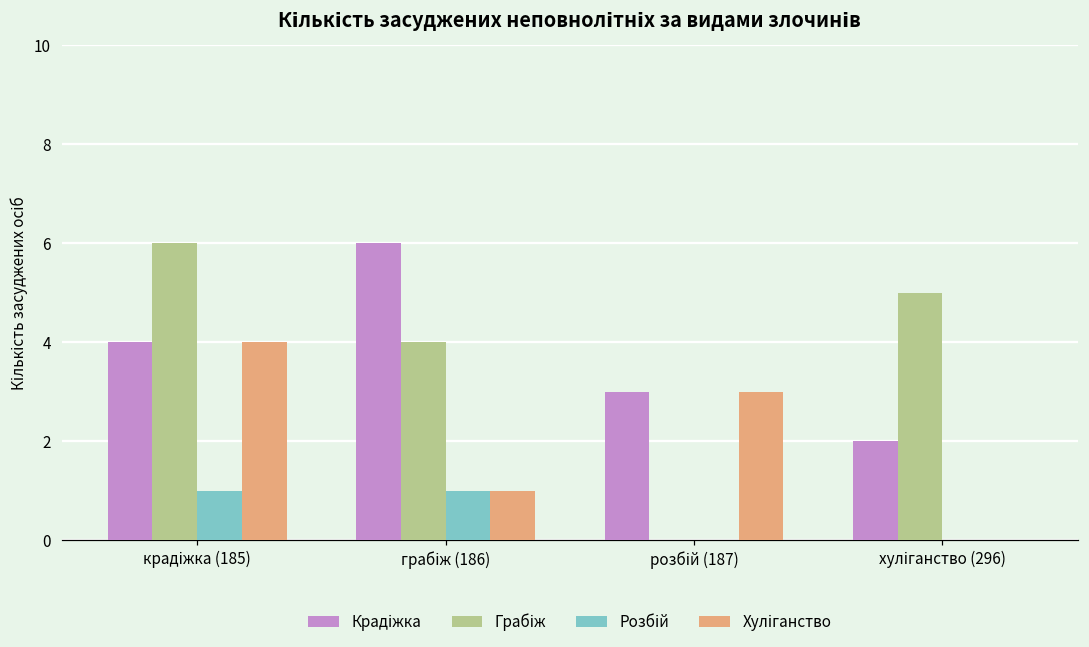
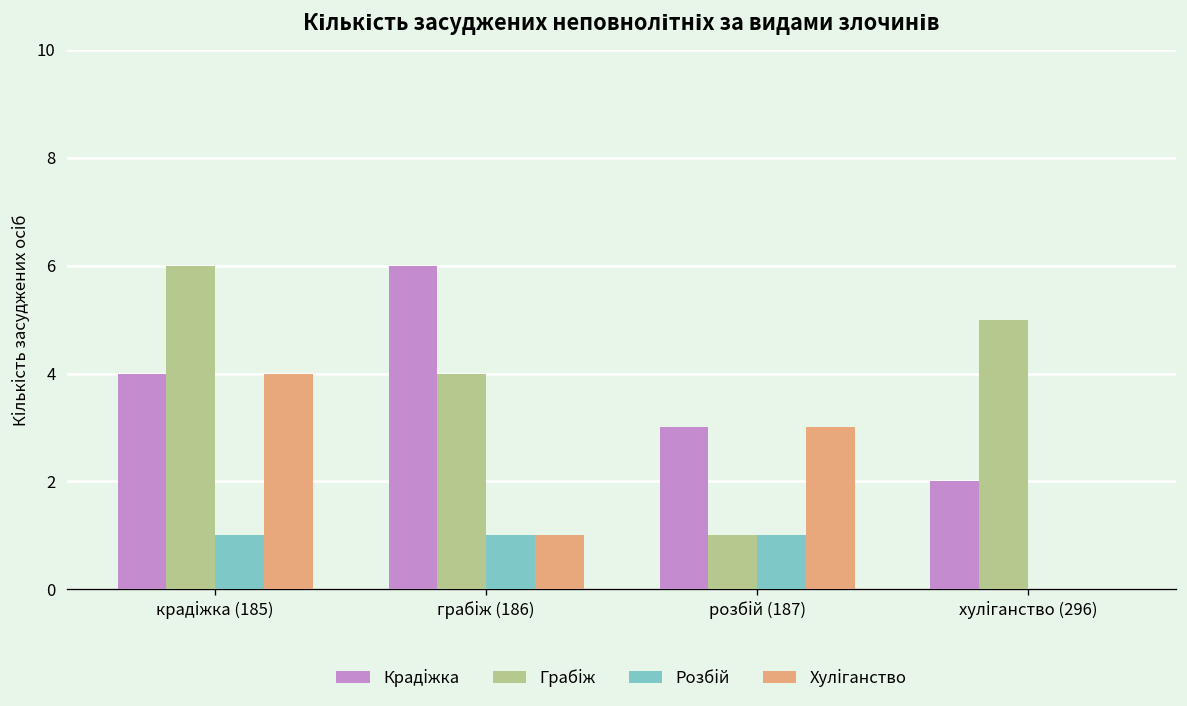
Грабіж, розбій (187): 0 -> 1
Розбій, розбій (187): 0 -> 1
